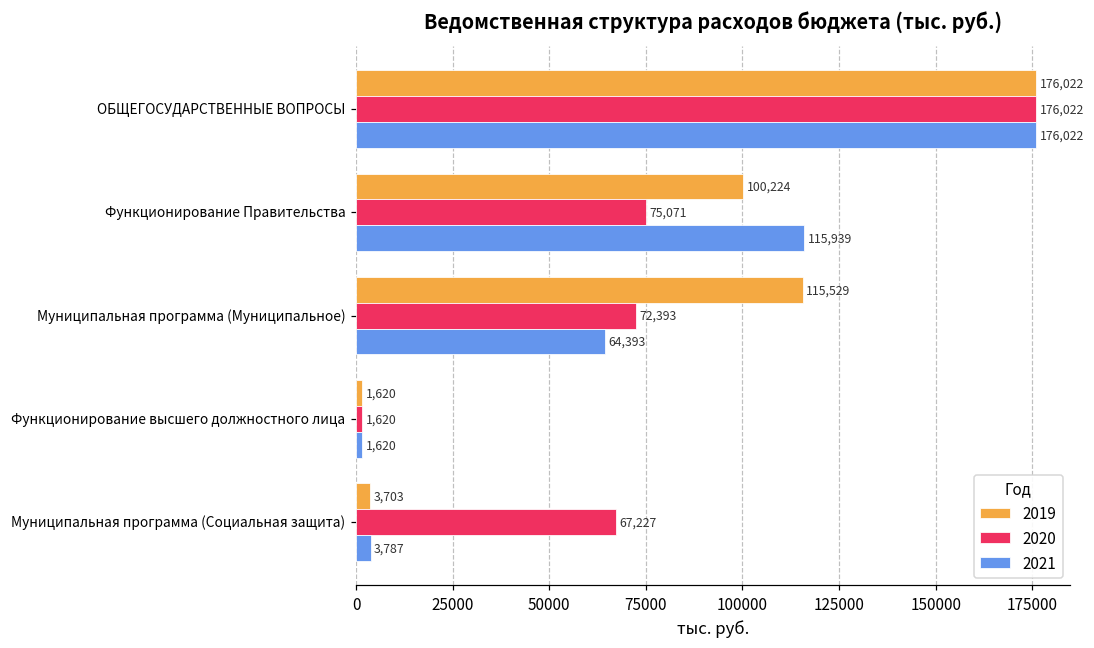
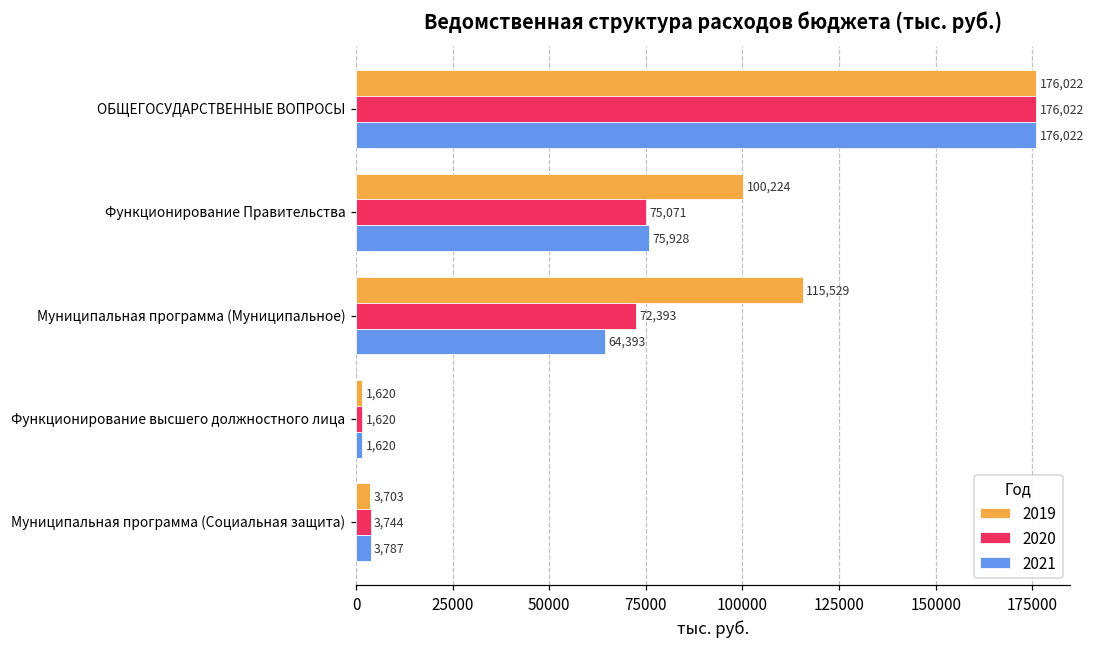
2021, Функционирование Правительства: 115,939 -> 75,928
2020, Муниципальная программа (Социальная защита): 67,227 -> 3,744
